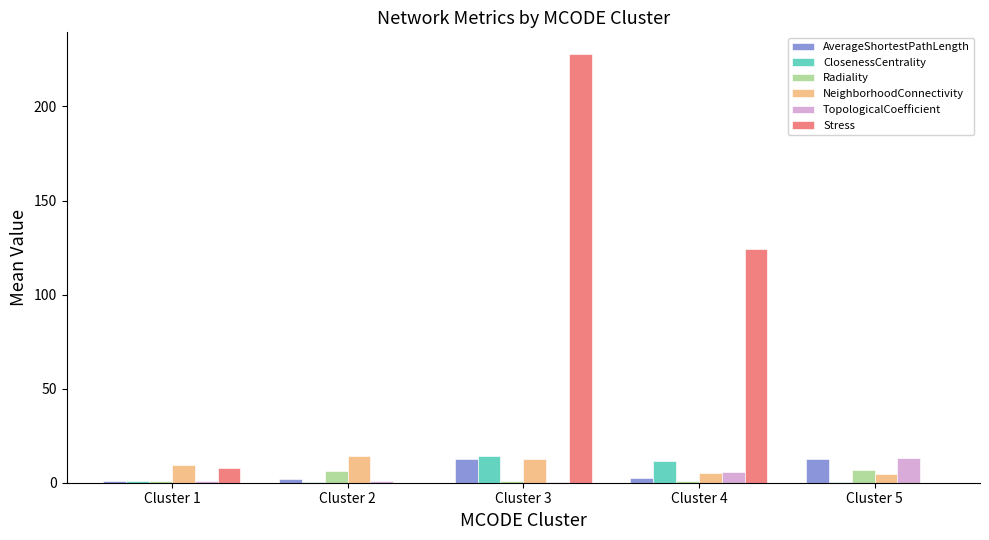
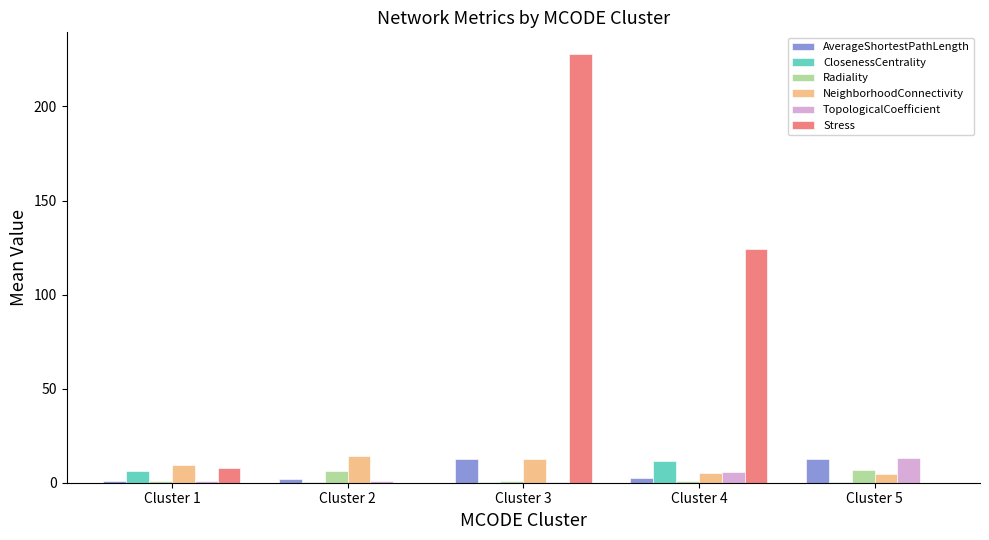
ClosenessCentrality, Cluster 1: 1 -> 6
ClosenessCentrality, Cluster 3: 14 -> 0
